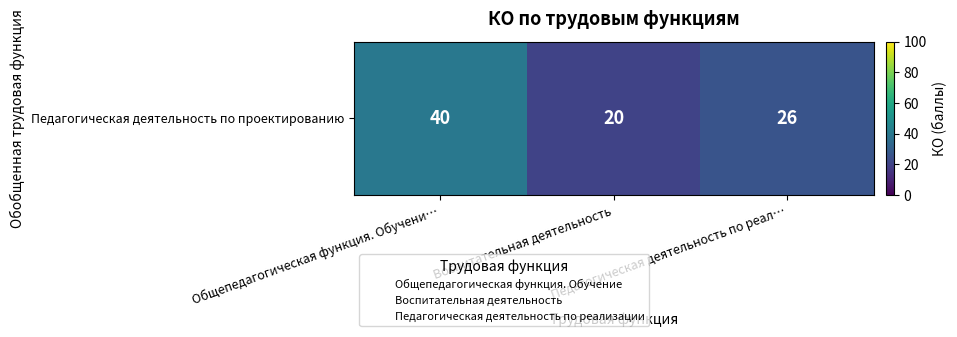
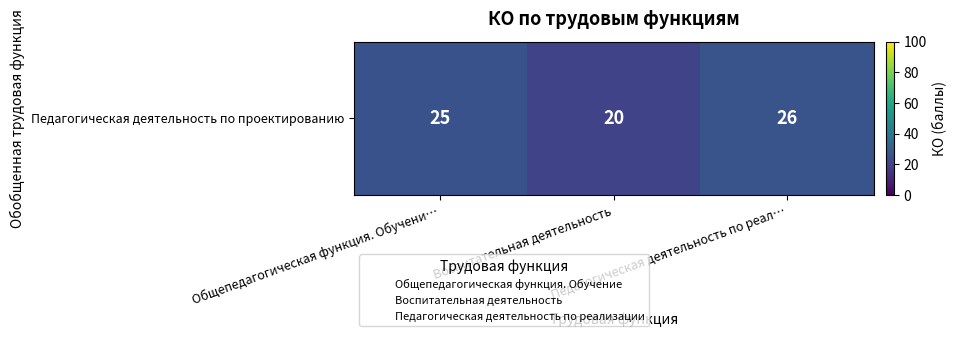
Педагогическая деятельность по проектированию, Общепедагогическая функция. Обучени…: 40 -> 25
